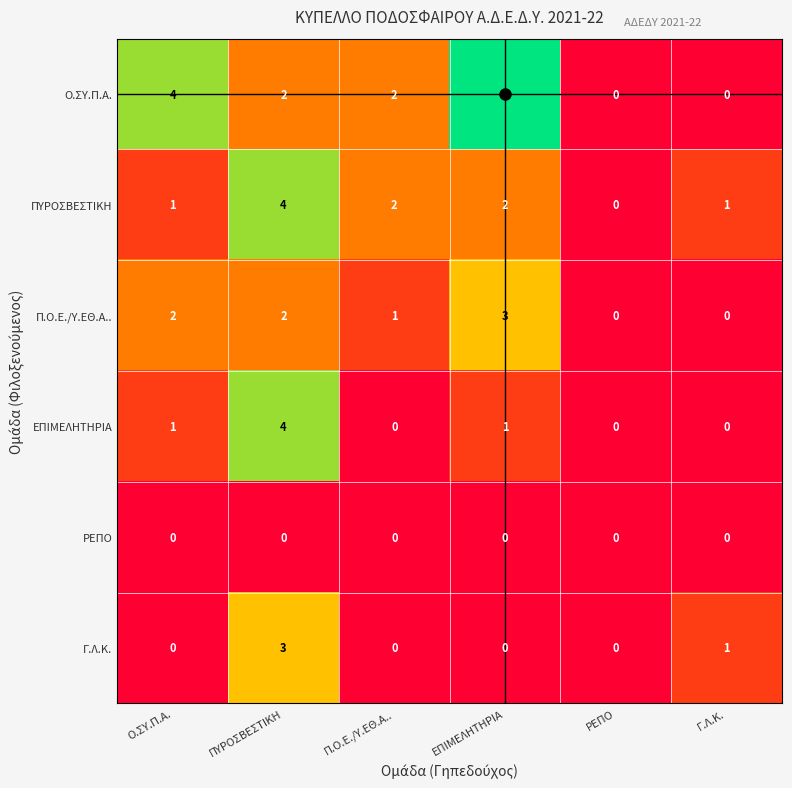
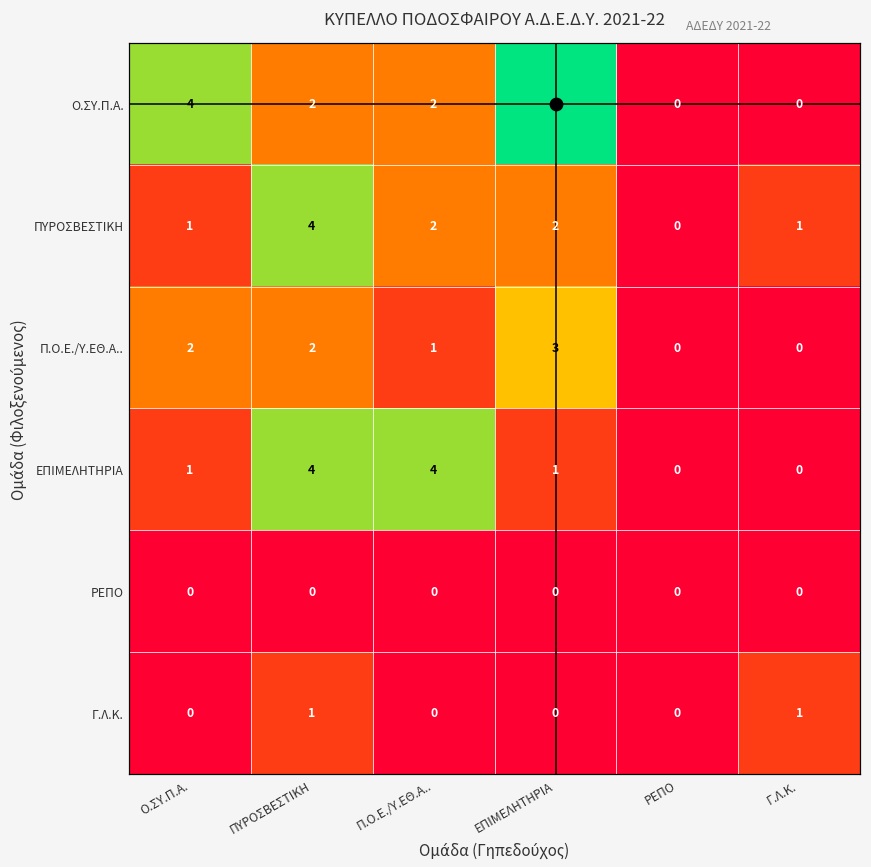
ΕΠΙΜΕΛΗΤΗΡΙΑ, Π.Ο.Ε./Υ.ΕΘ.Α..: 0 -> 4
Γ.Λ.Κ., ΠΥΡΟΣΒΕΣΤΙΚΗ: 3 -> 1
